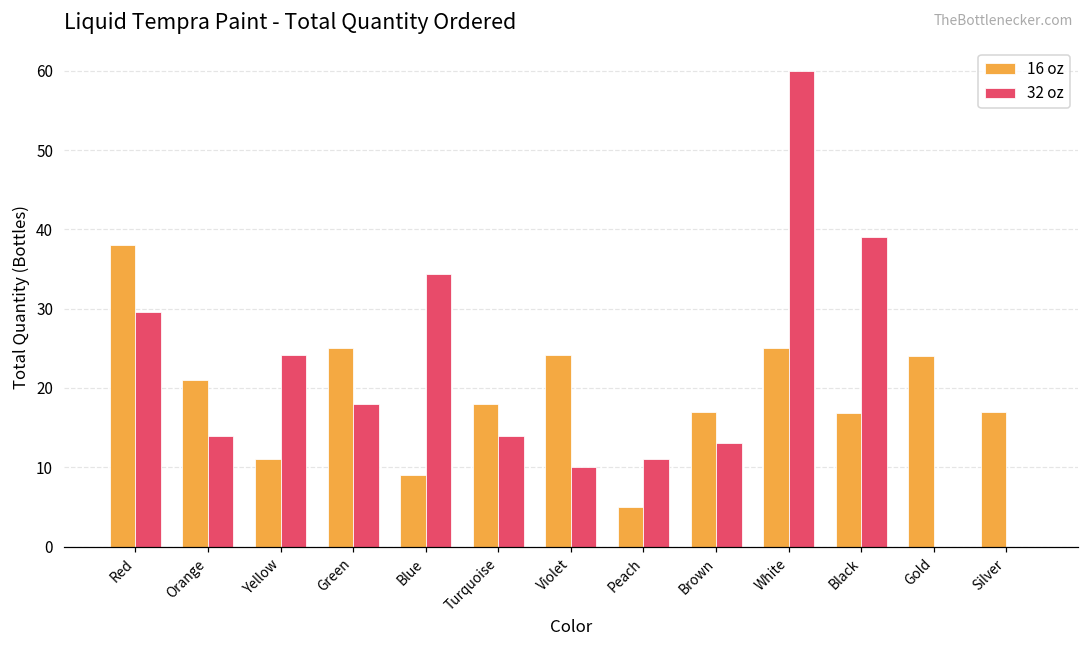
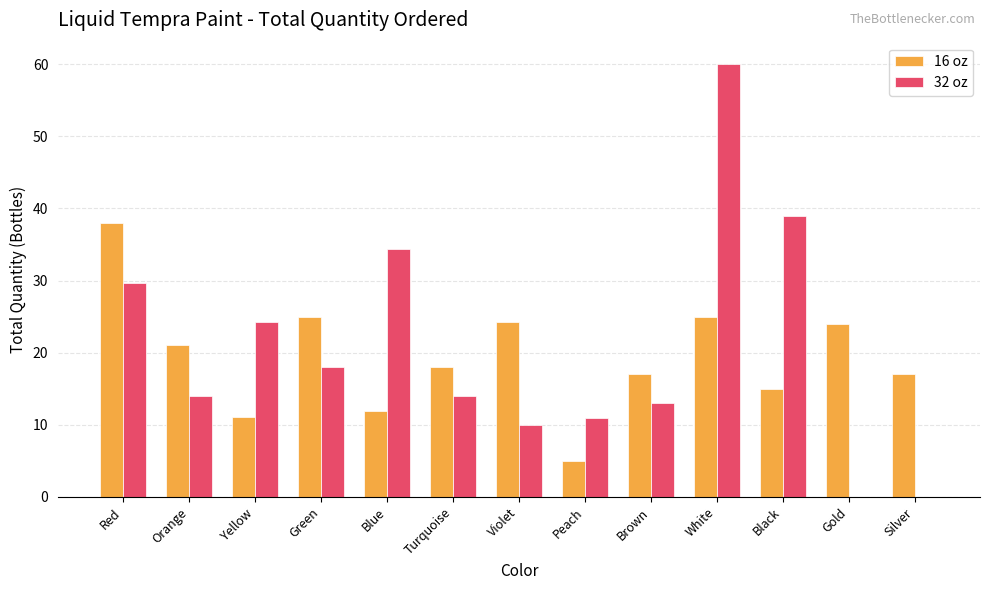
16 oz, Blue: 9 -> 12
16 oz, Black: 17 -> 15
